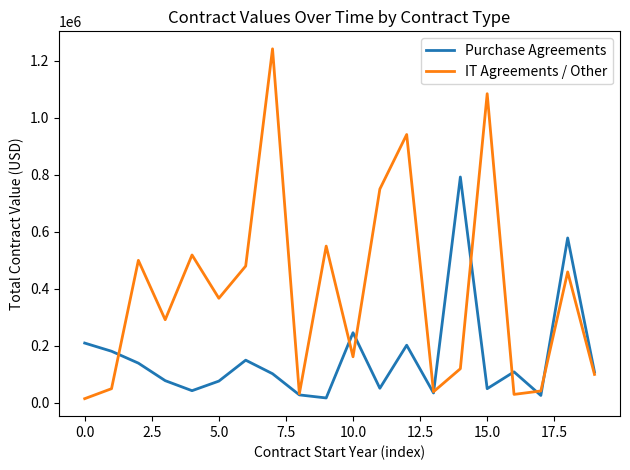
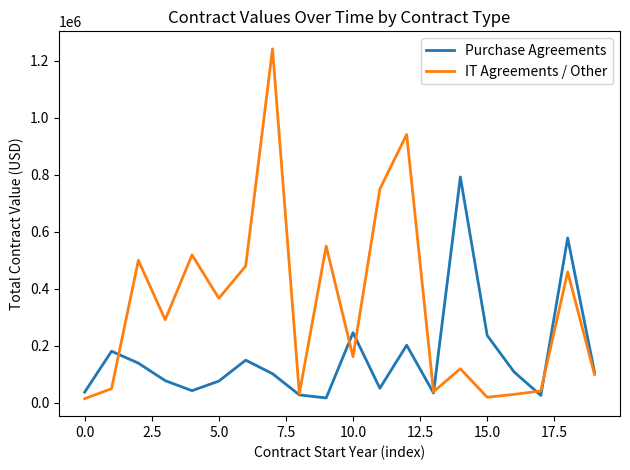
Purchase Agreements, 0.0: 210000 -> 40000
Purchase Agreements, 15.0: 50000 -> 240000
IT Agreements / Other, 15.0: 1080000 -> 20000
